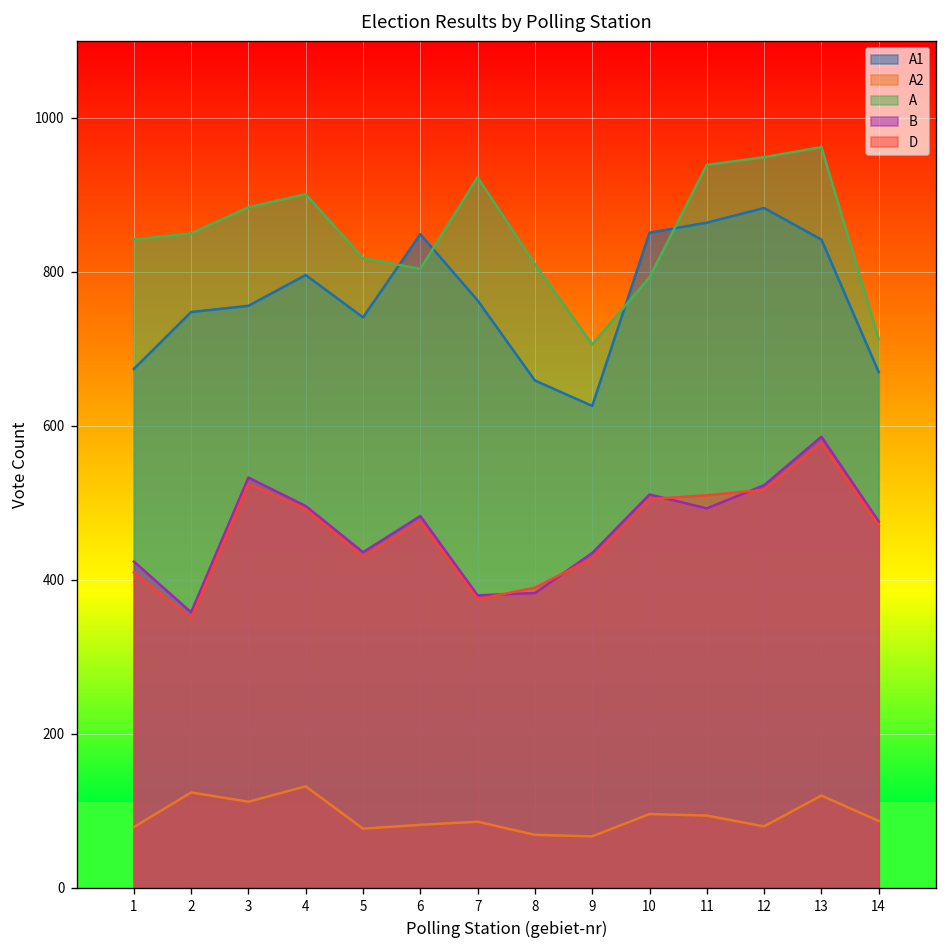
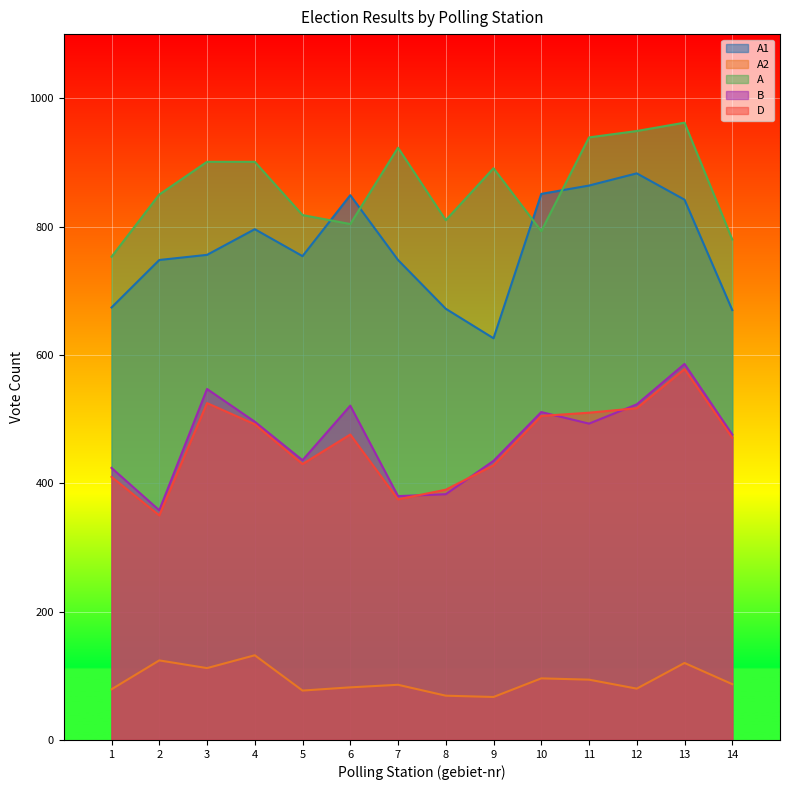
A, 1: 840 -> 750
A, 3: 880 -> 900
B, 3: 530 -> 550
A1, 5: 740 -> 750
B, 6: 480 -> 520
A1, 7: 760 -> 750
A1, 8: 660 -> 670
A, 9: 710 -> 890
A, 14: 710 -> 780
